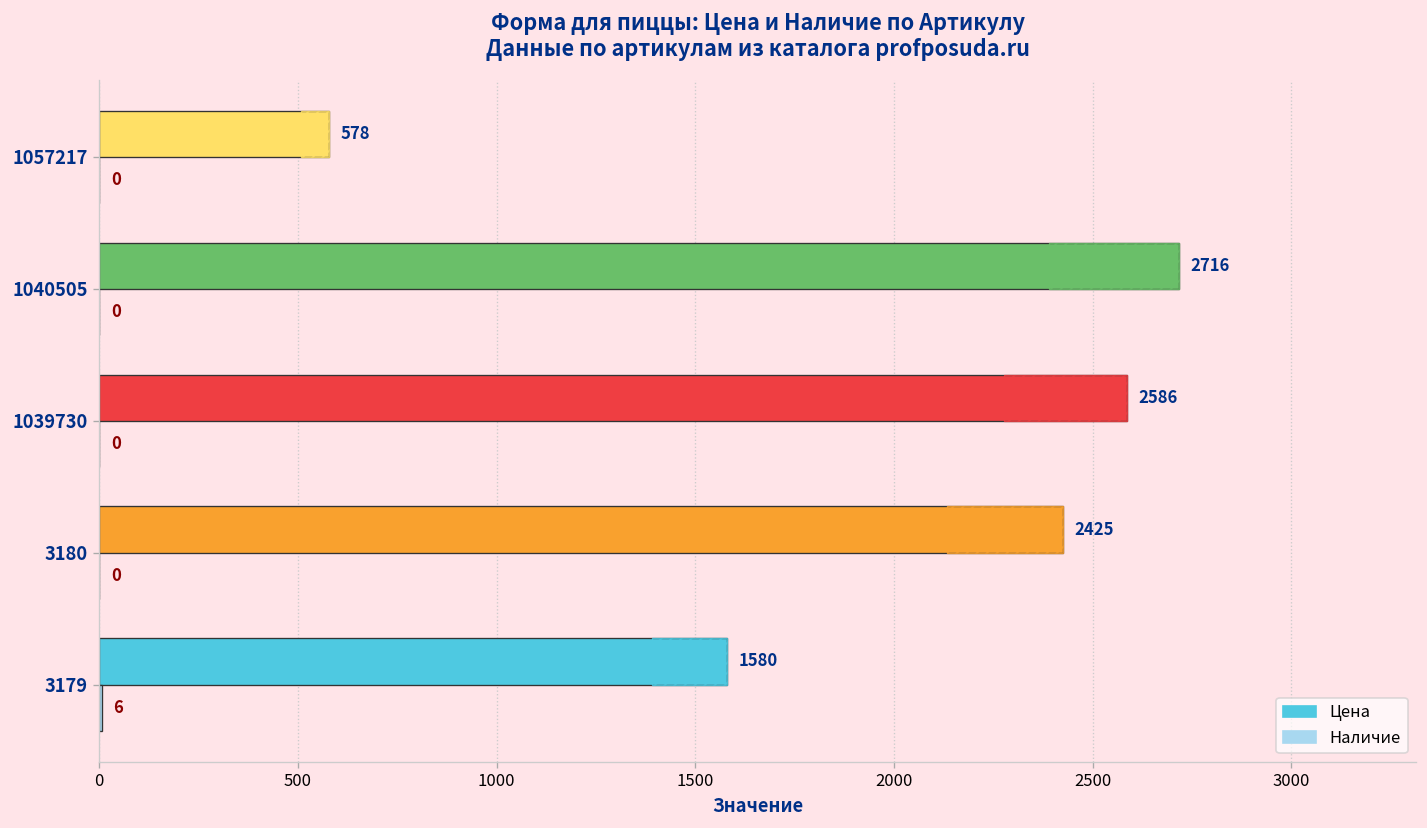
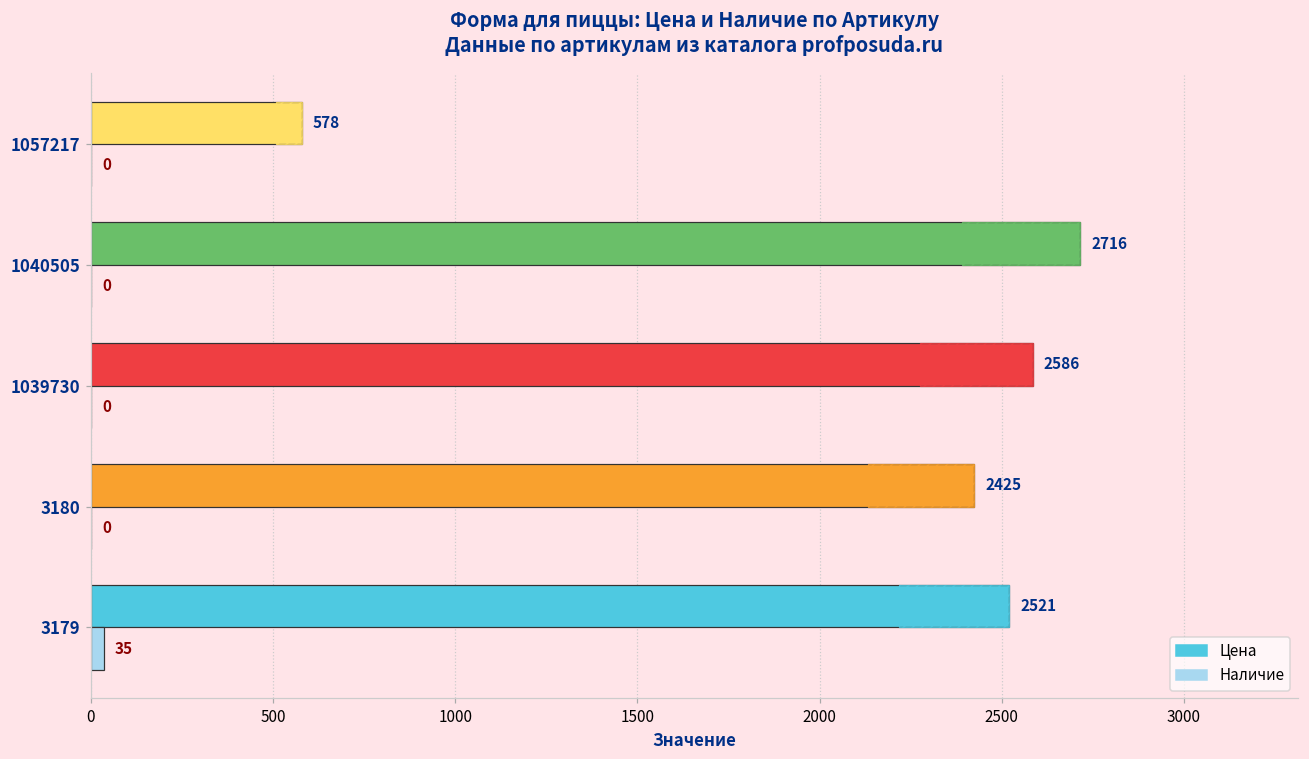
Цена, 3179: 1580 -> 2521
Наличие, 3179: 6 -> 35
